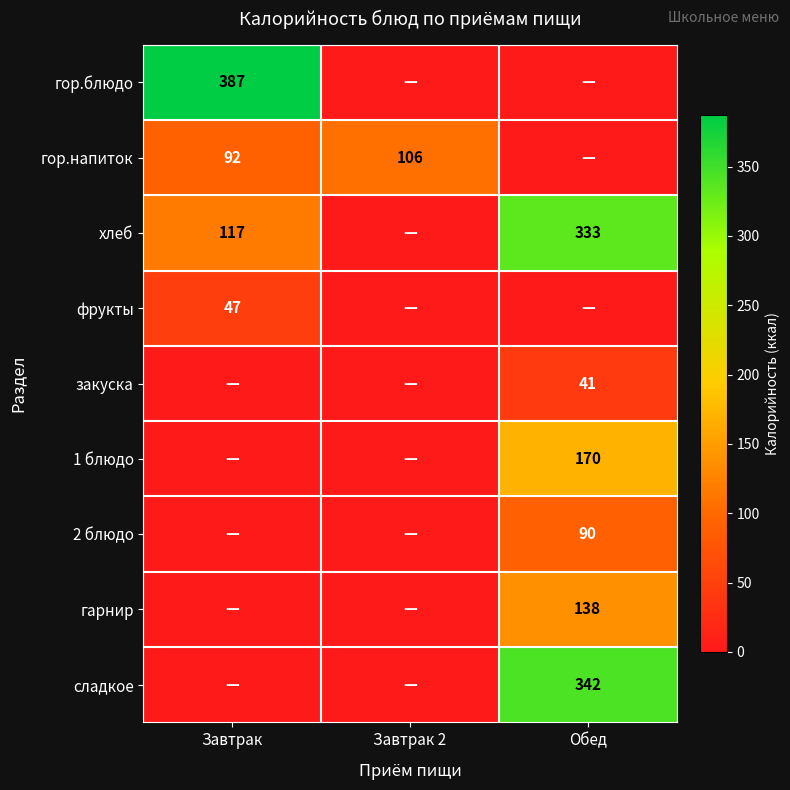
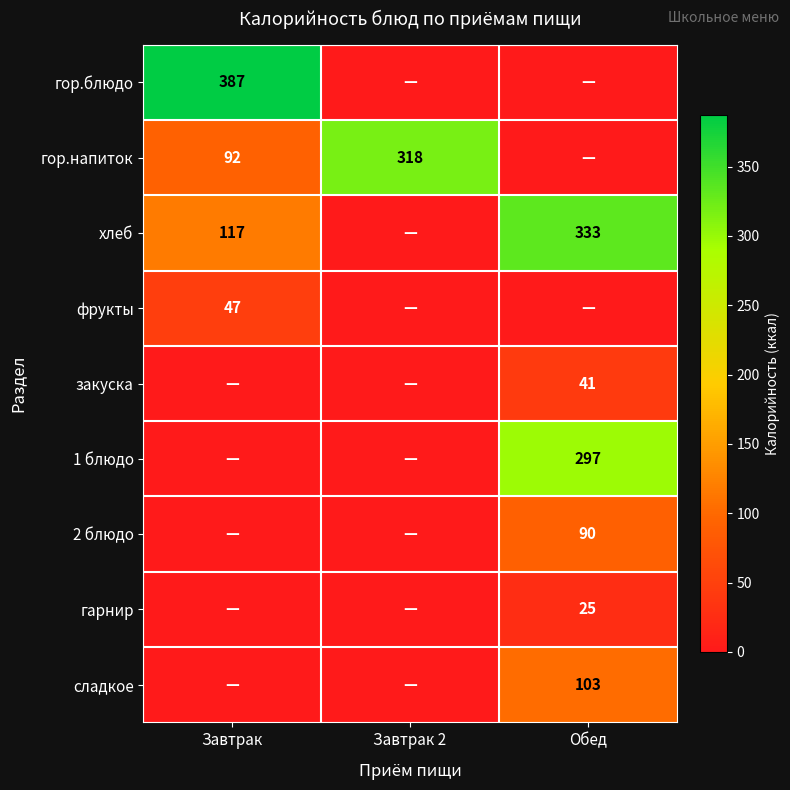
гор.напиток, Завтрак 2: 106 -> 318
1 блюдо, Обед: 170 -> 297
гарнир, Обед: 138 -> 25
сладкое, Обед: 342 -> 103
